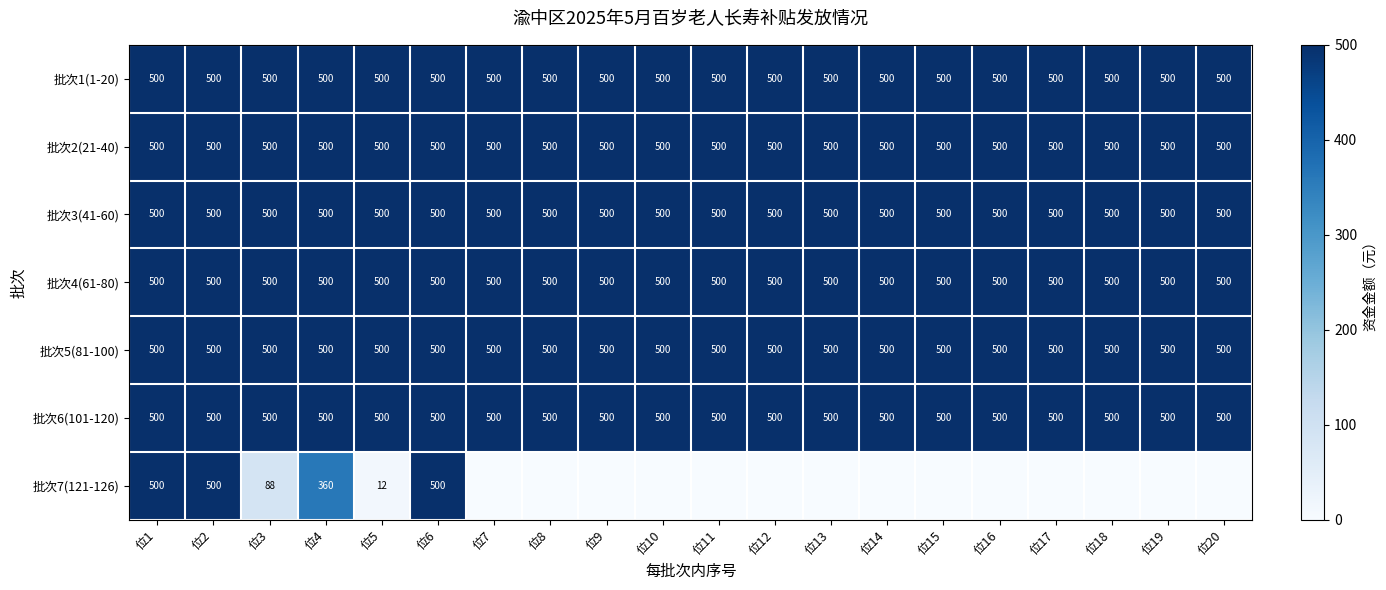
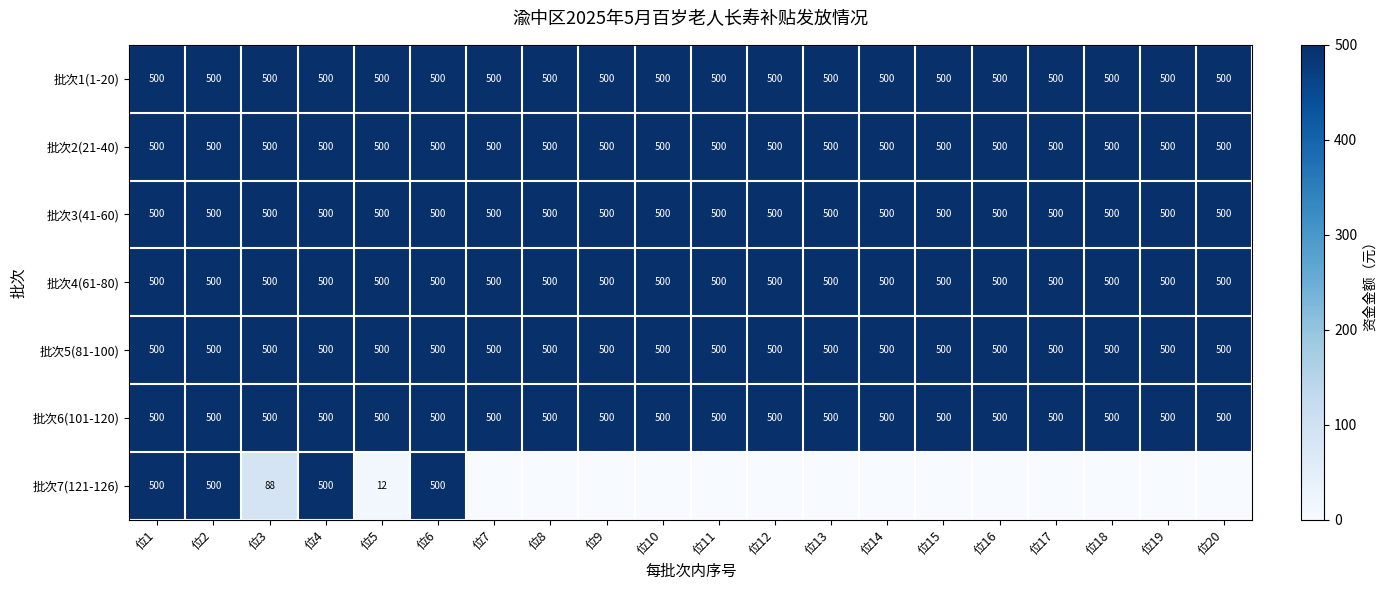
批次7(121-126), 位4: 360 -> 500
